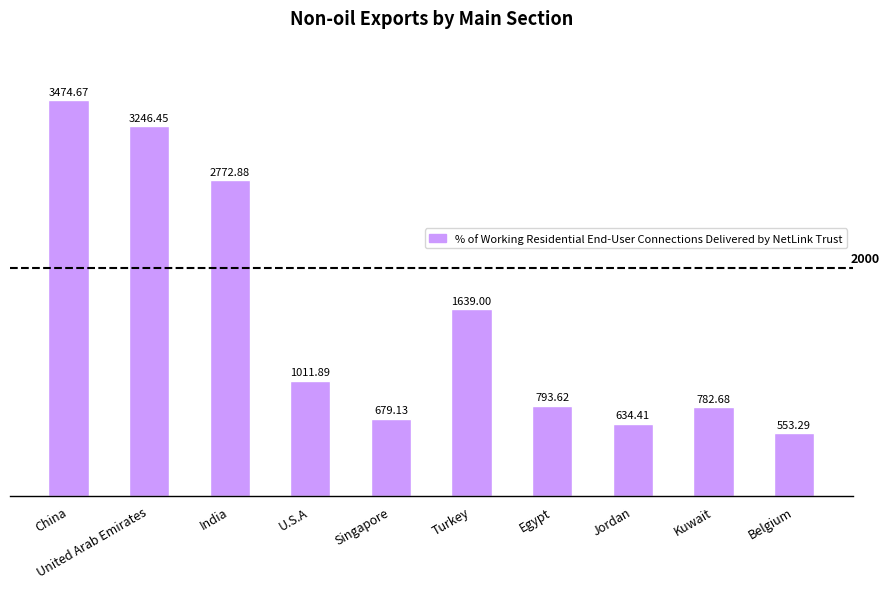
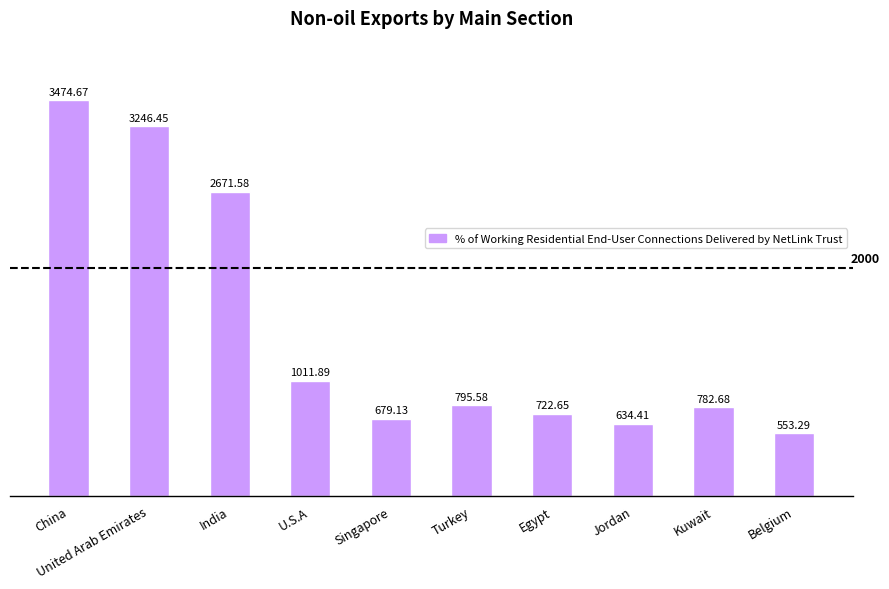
India: 2772.88 -> 2671.58
Turkey: 1639.00 -> 795.58
Egypt: 793.62 -> 722.65
